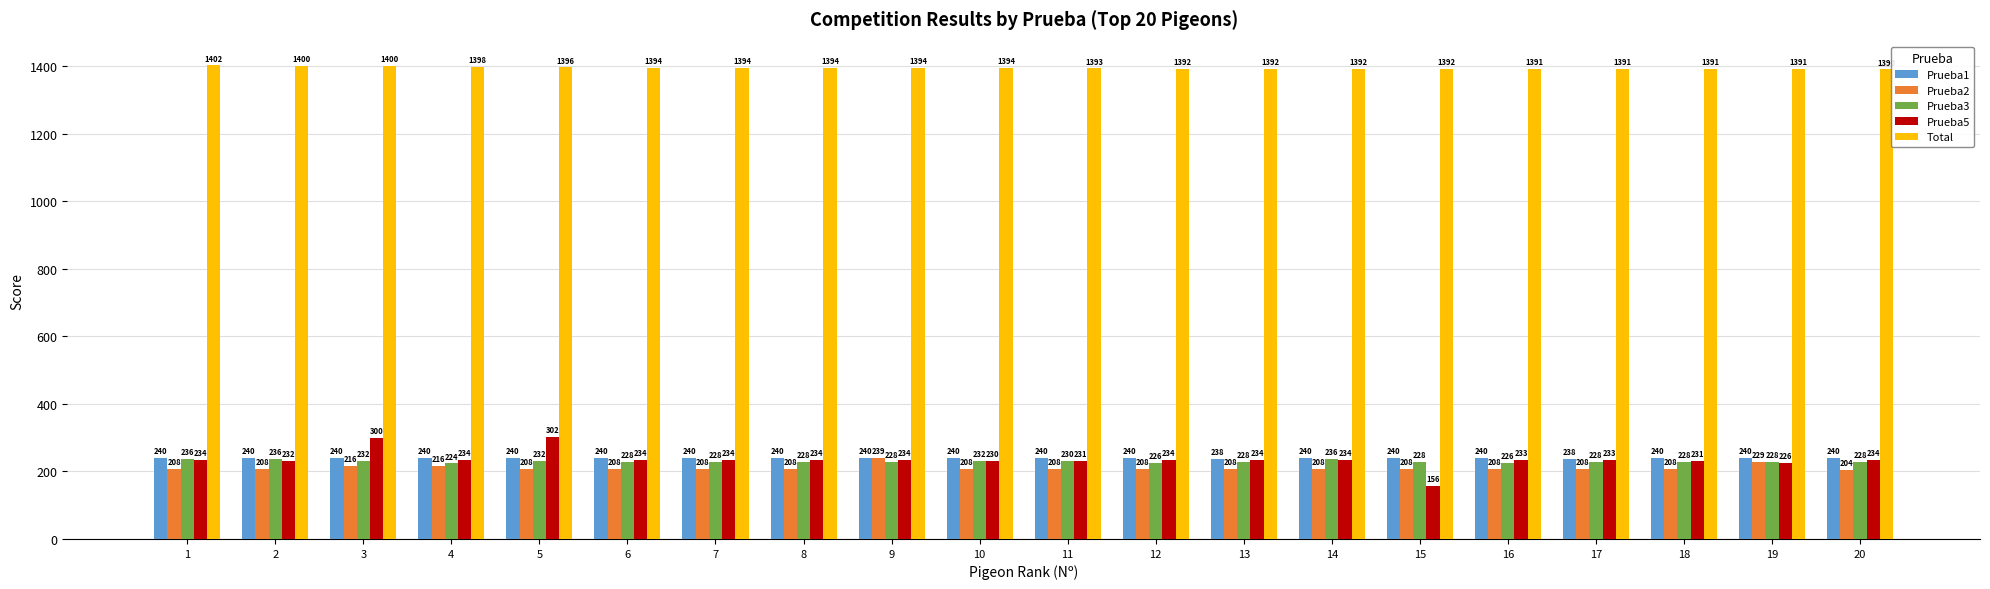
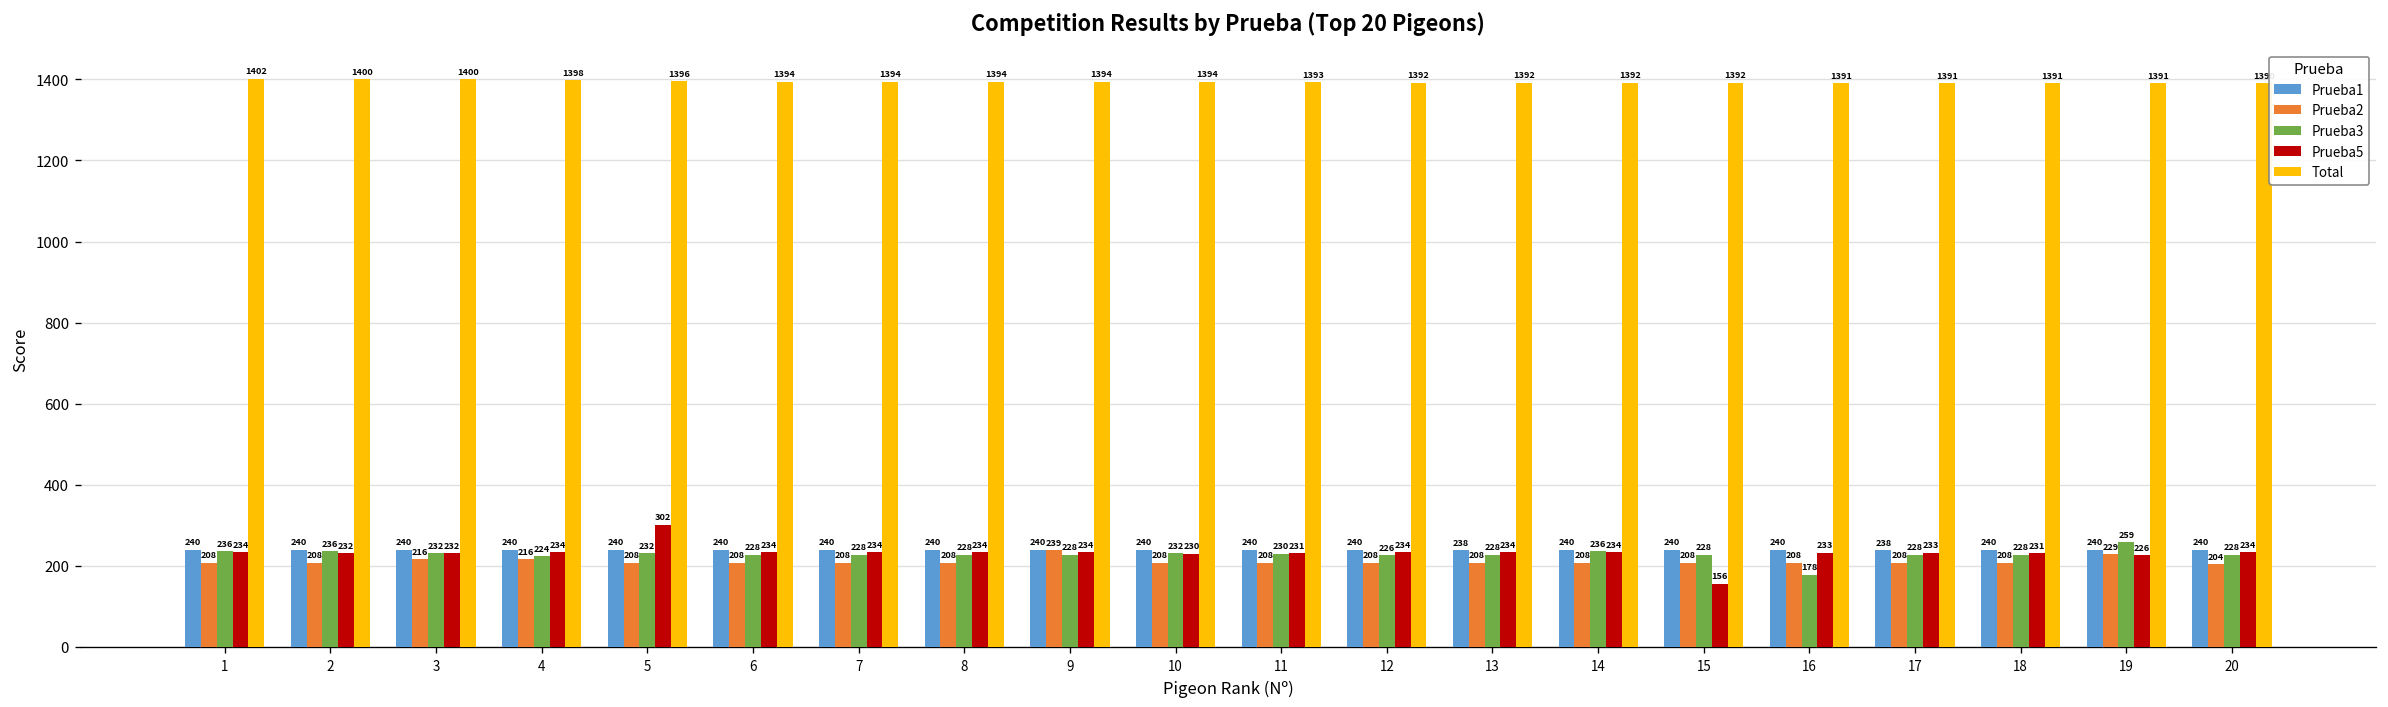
Prueba5, 3: 300 -> 232
Prueba3, 16: 226 -> 178
Prueba3, 19: 228 -> 259
